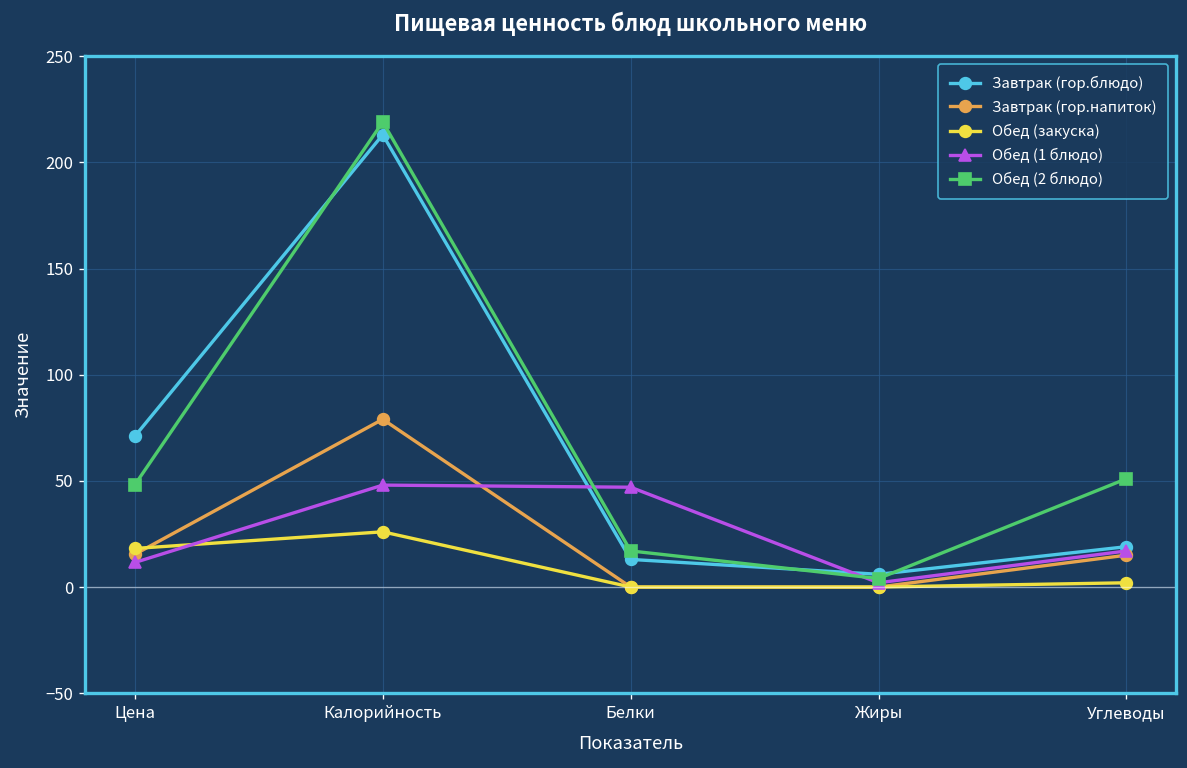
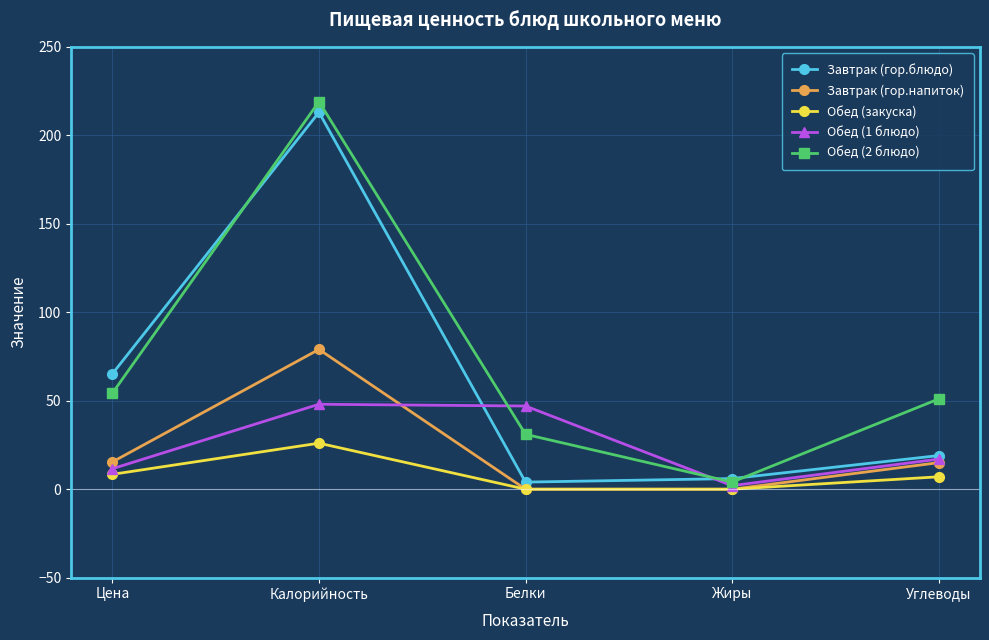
Завтрак (гор.блюдо), Цена: 71 -> 65
Обед (закуска), Цена: 18 -> 8
Обед (2 блюдо), Цена: 48 -> 54
Завтрак (гор.блюдо), Белки: 13 -> 4
Обед (2 блюдо), Белки: 17 -> 31
Обед (закуска), Углеводы: 2 -> 7
